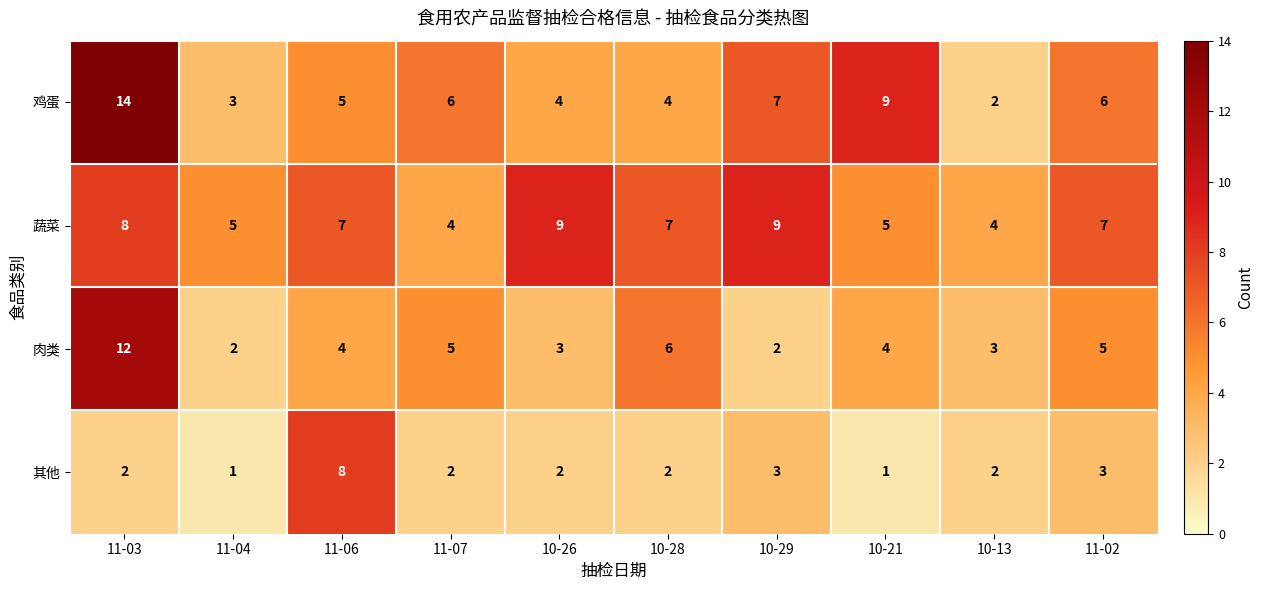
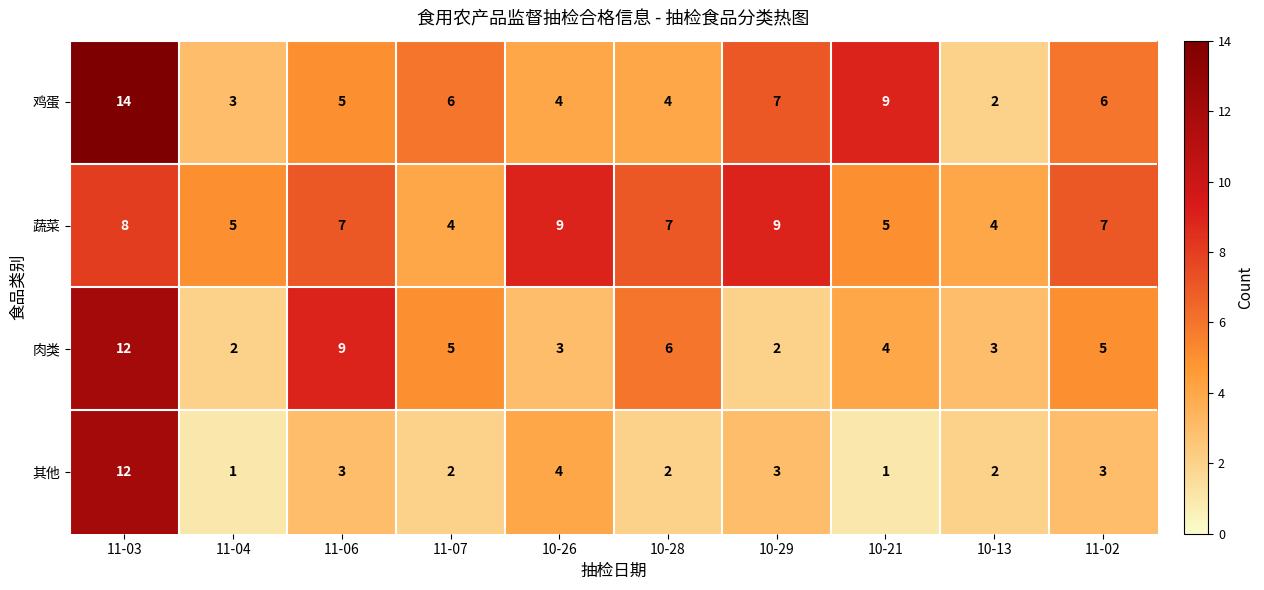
肉类, 11-06: 4 -> 9
其他, 11-03: 2 -> 12
其他, 11-06: 8 -> 3
其他, 10-26: 2 -> 4
